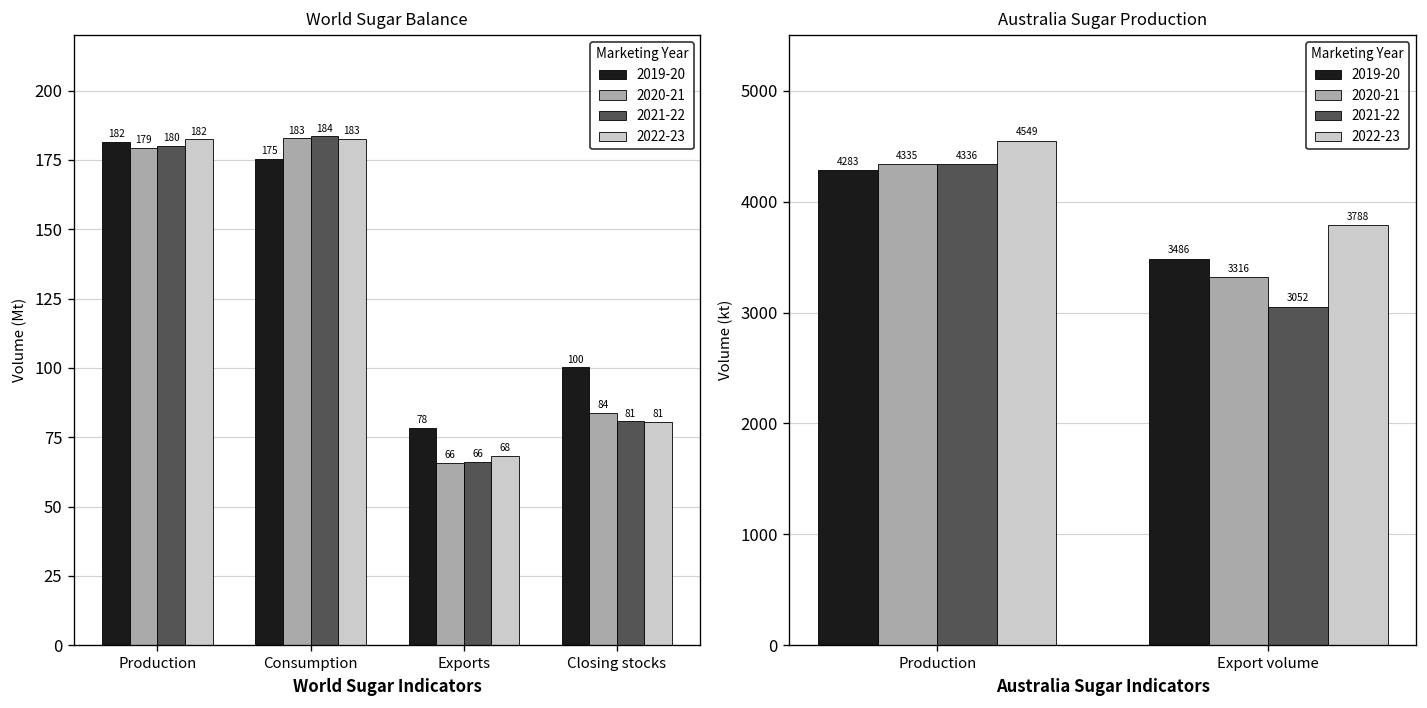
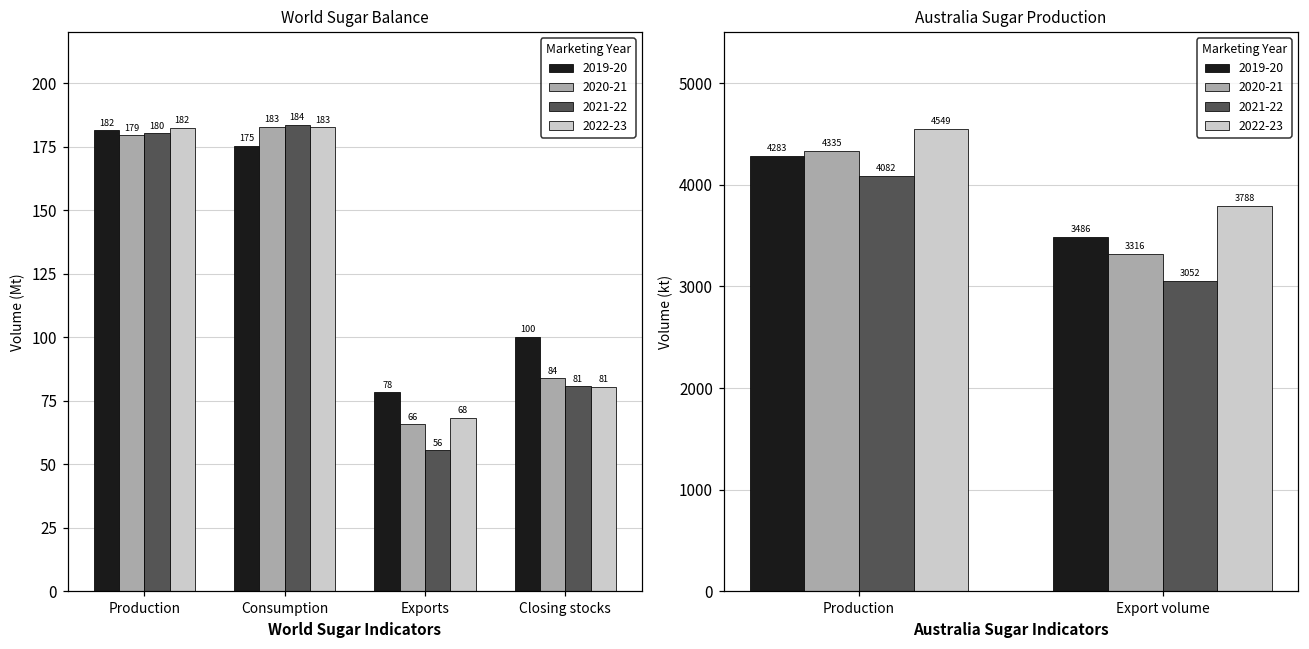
World Sugar Balance, 2021-22, Exports: 66 -> 56
Australia Sugar Production, 2021-22, Production: 4336 -> 4082
